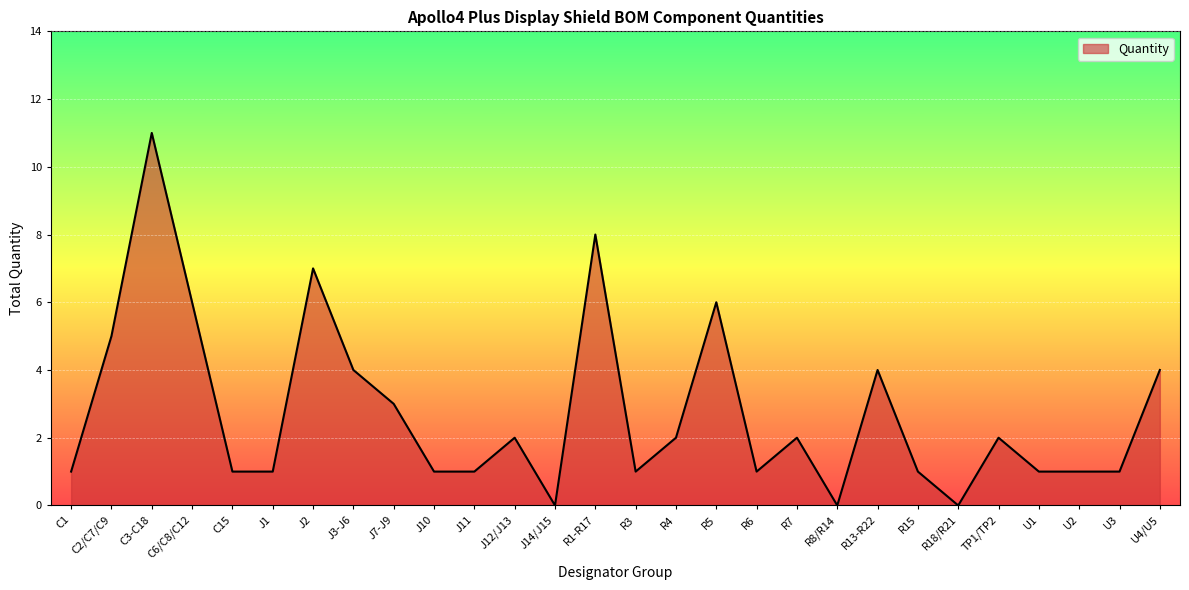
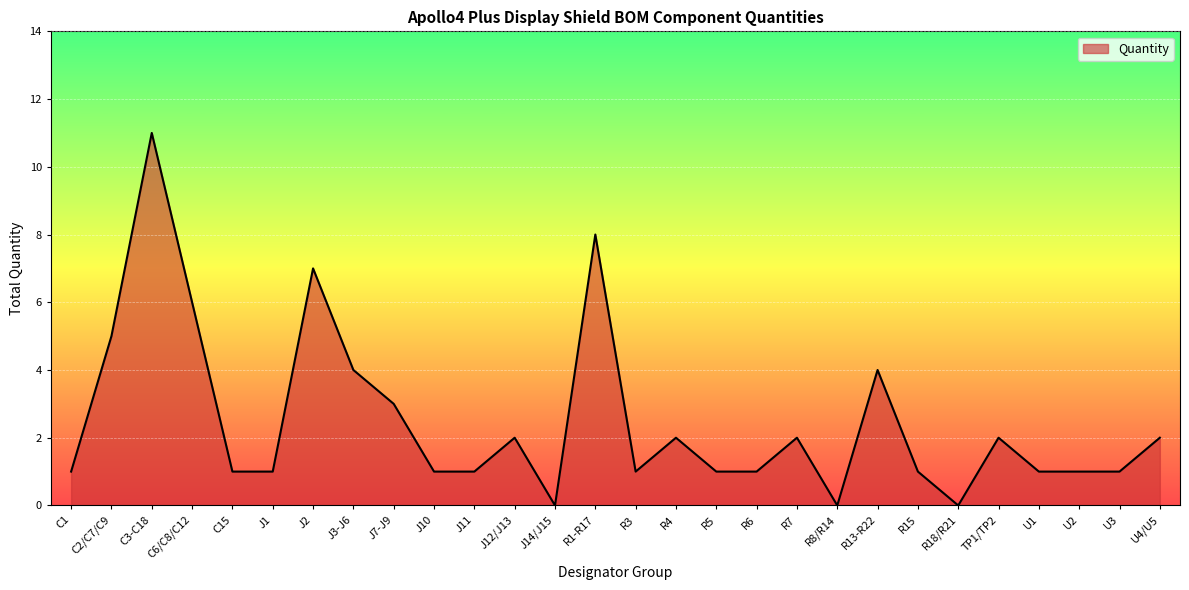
R5: 6 -> 1
U4/U5: 4 -> 2
